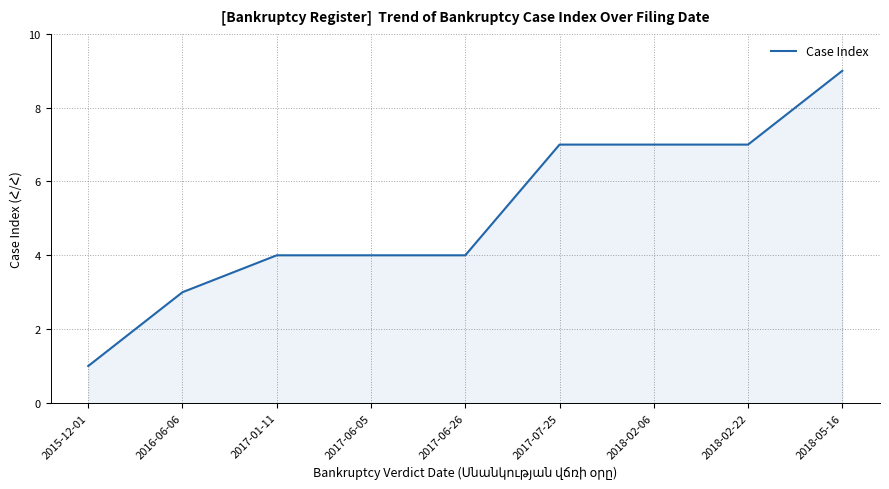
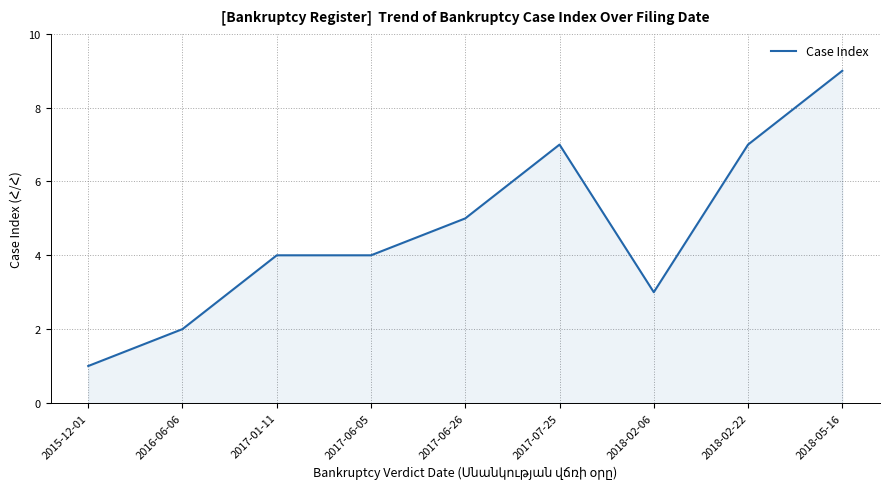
2016-06-06: 3 -> 2
2017-06-26: 4 -> 5
2018-02-06: 7 -> 3
